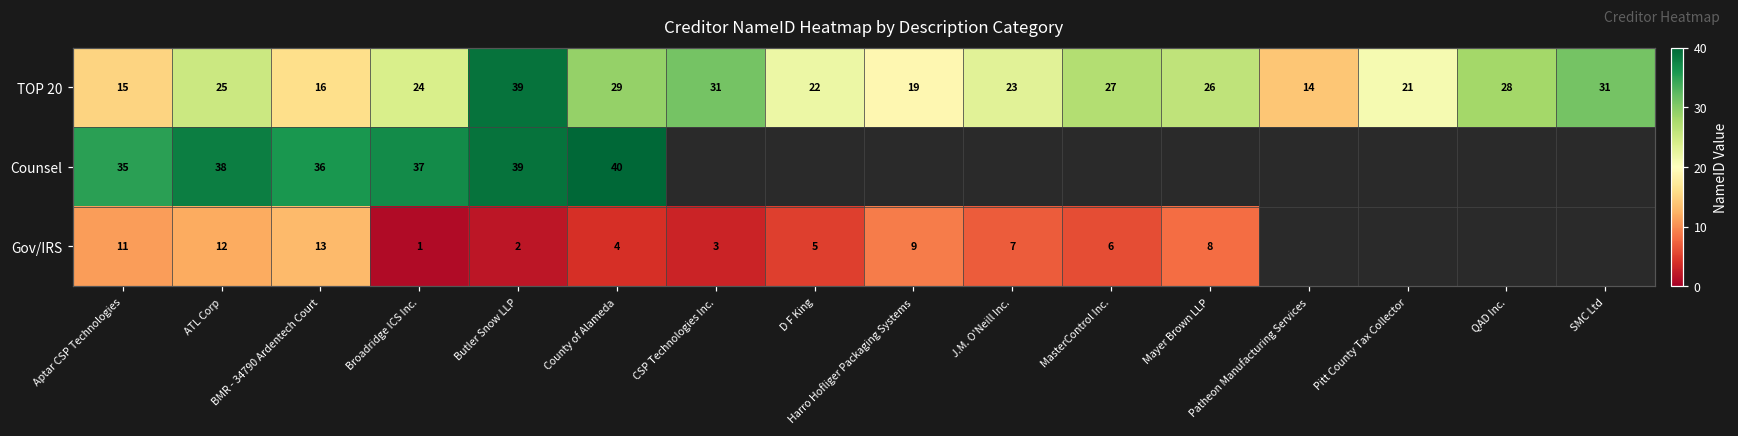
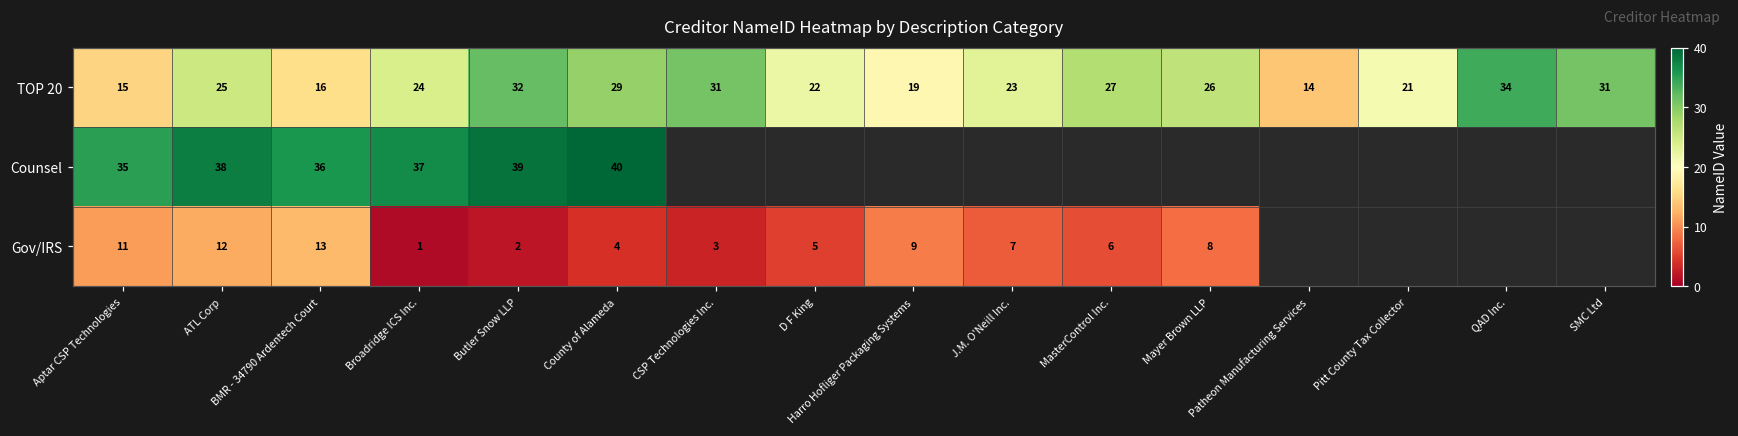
TOP 20, Butler Snow LLP: 39 -> 32
TOP 20, QAD Inc.: 28 -> 34
